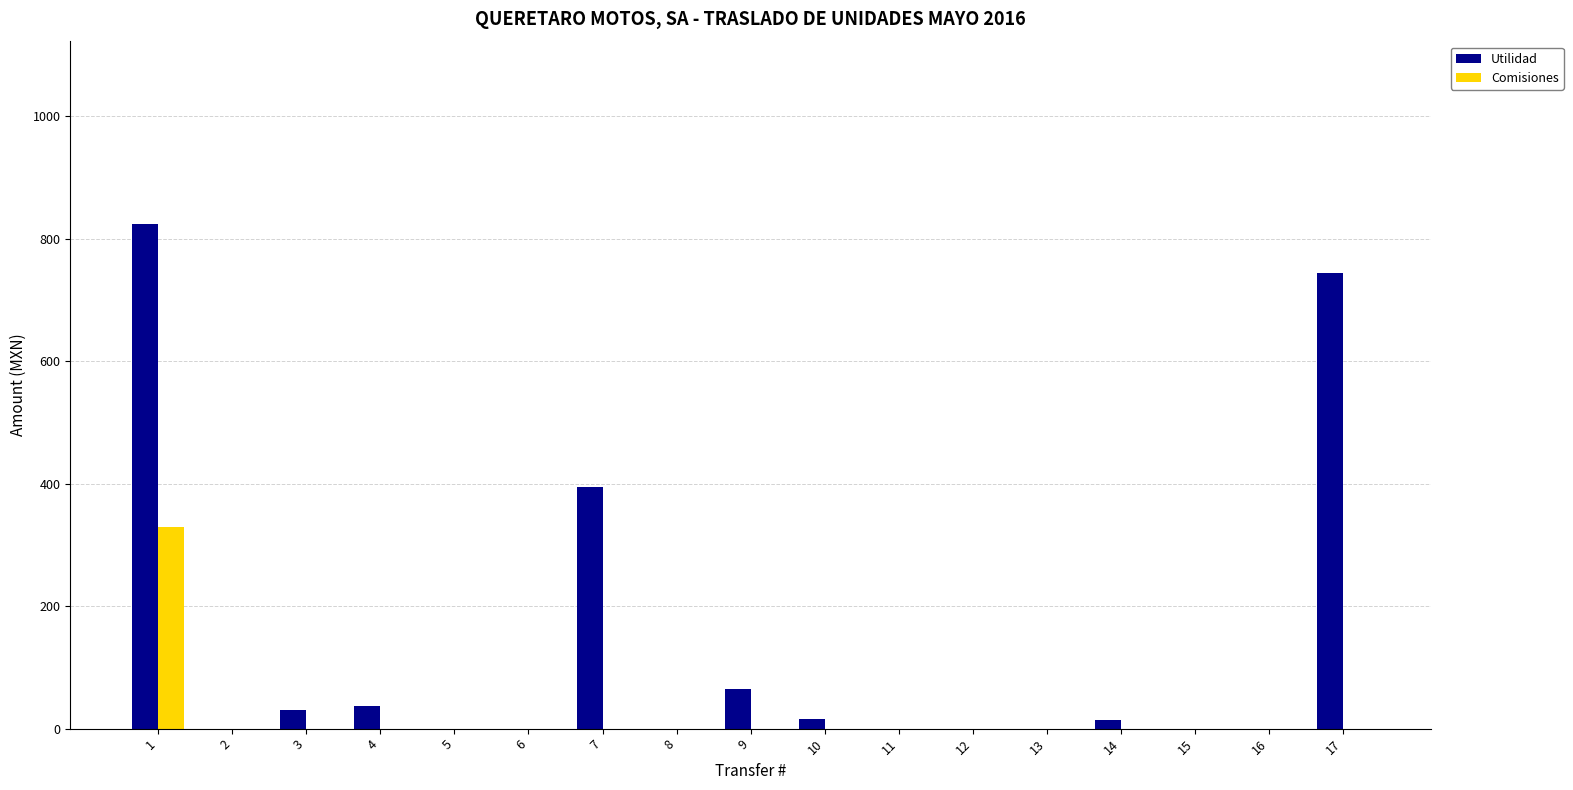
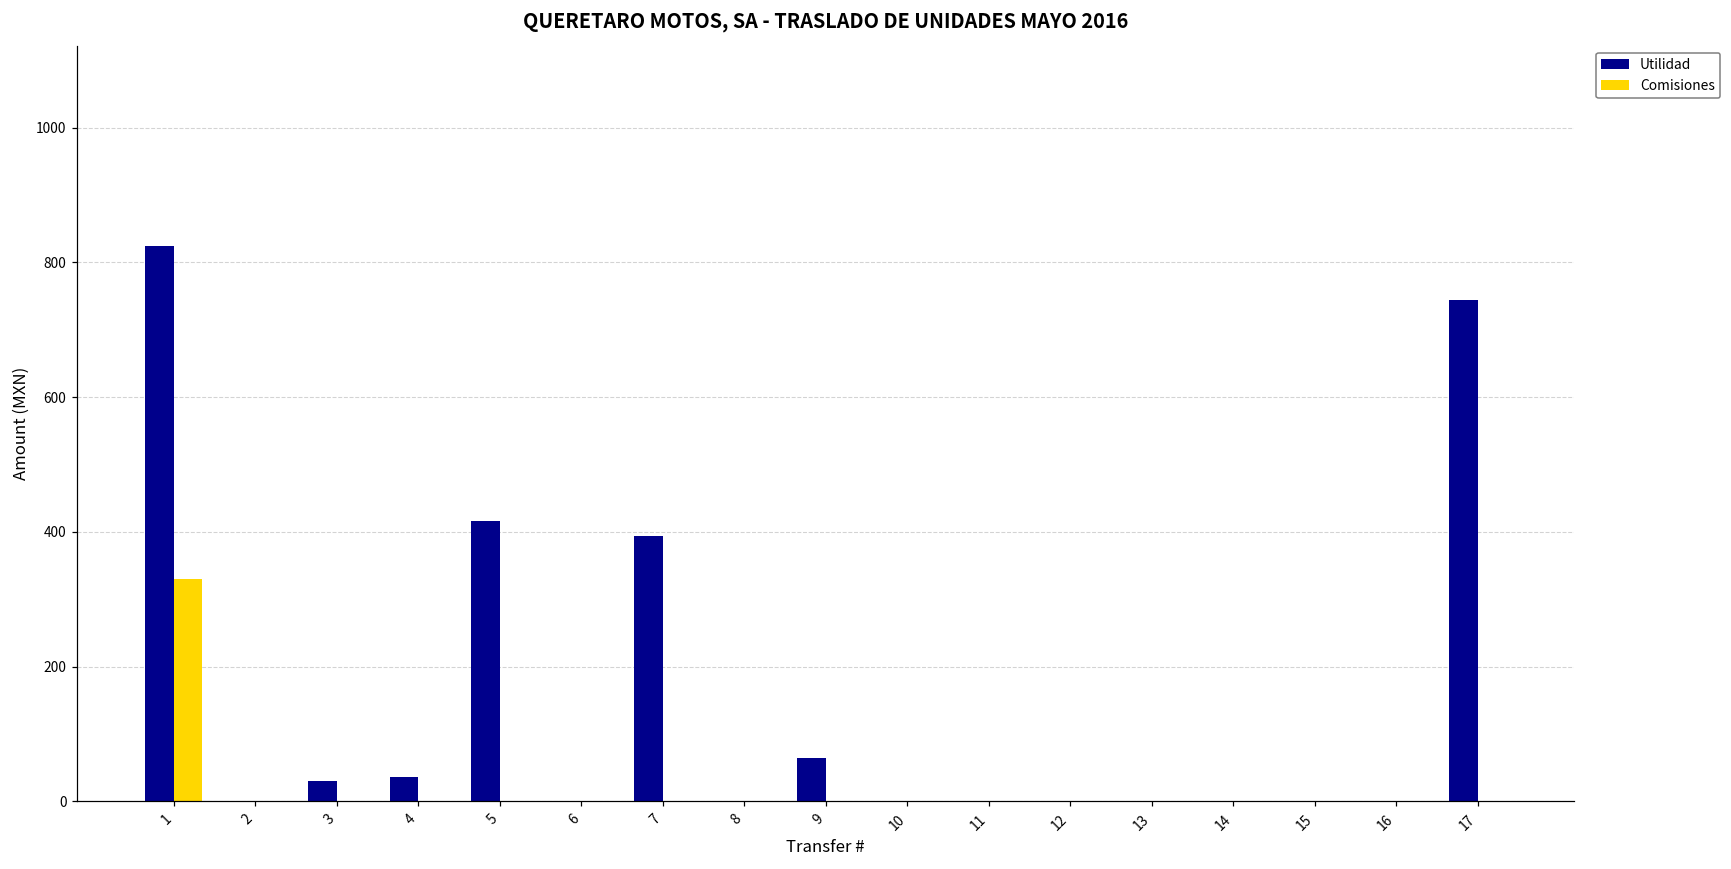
Utilidad, 5: 0 -> 420
Utilidad, 10: 20 -> 0
Utilidad, 14: 10 -> 0
